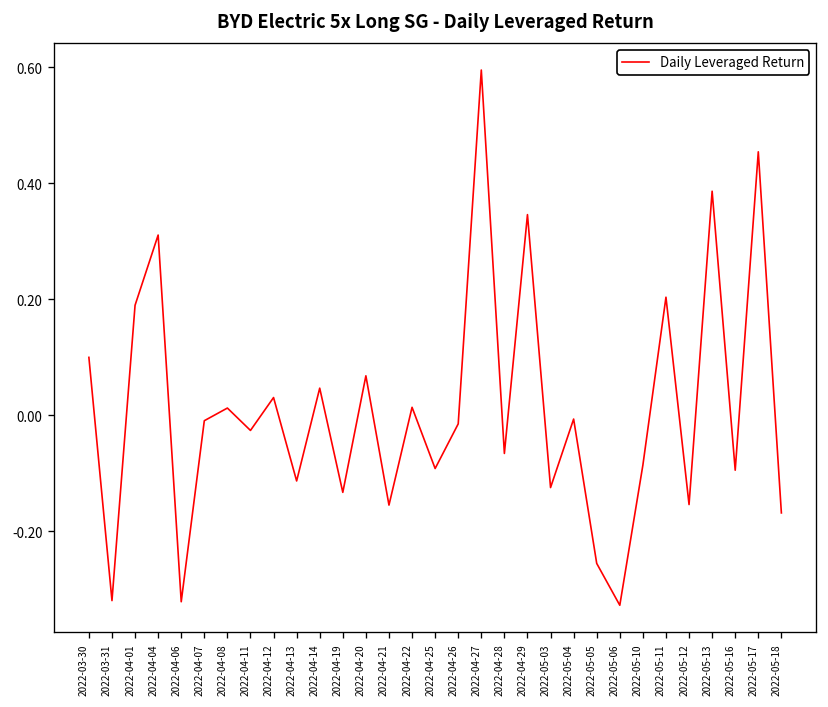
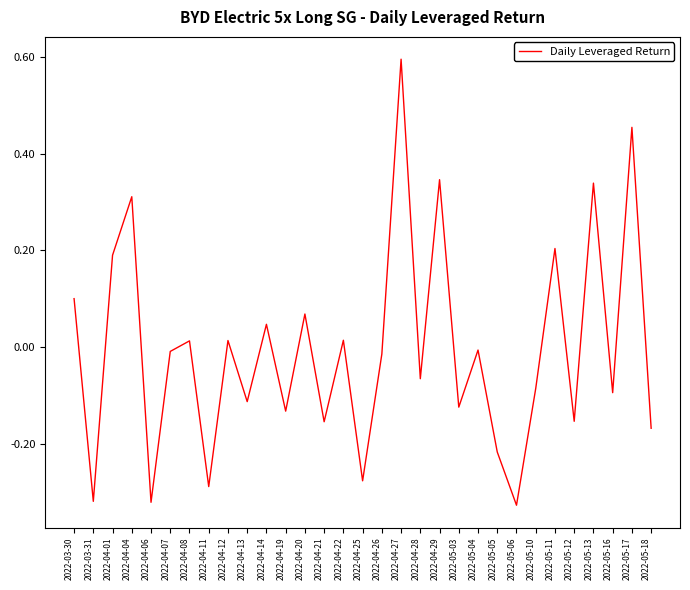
2022-04-11: -0.03 -> -0.29
2022-04-12: 0.03 -> 0.01
2022-04-25: -0.09 -> -0.28
2022-05-05: -0.26 -> -0.22
2022-05-13: 0.39 -> 0.34
